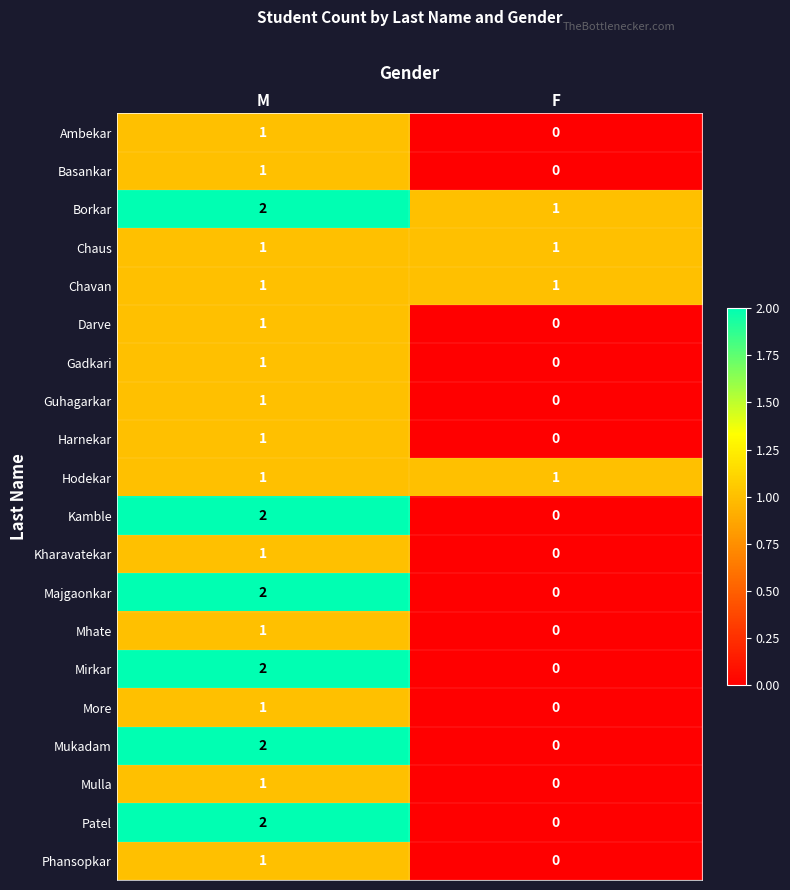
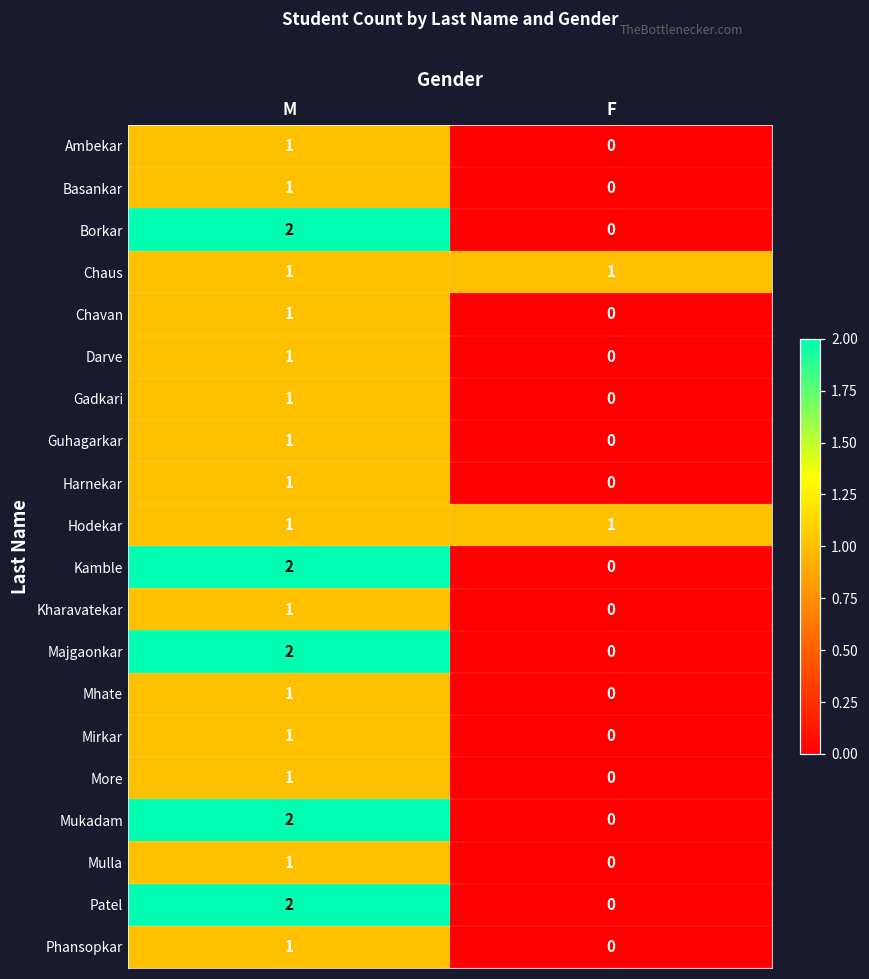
Borkar, F: 1 -> 0
Chavan, F: 1 -> 0
Mirkar, M: 2 -> 1
